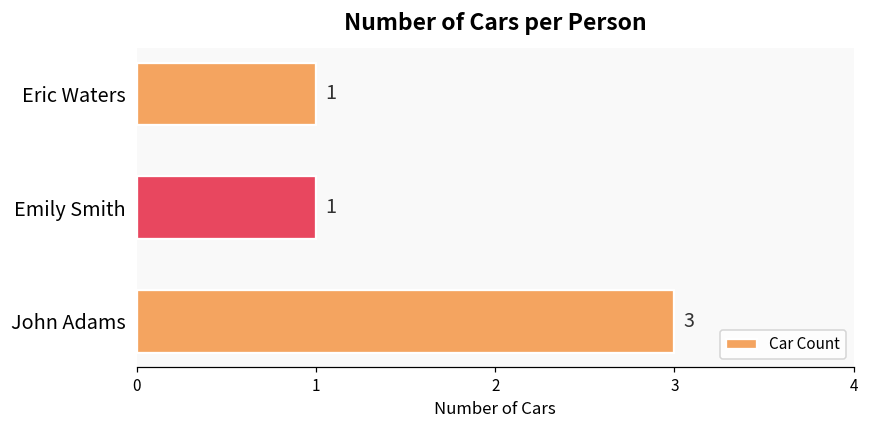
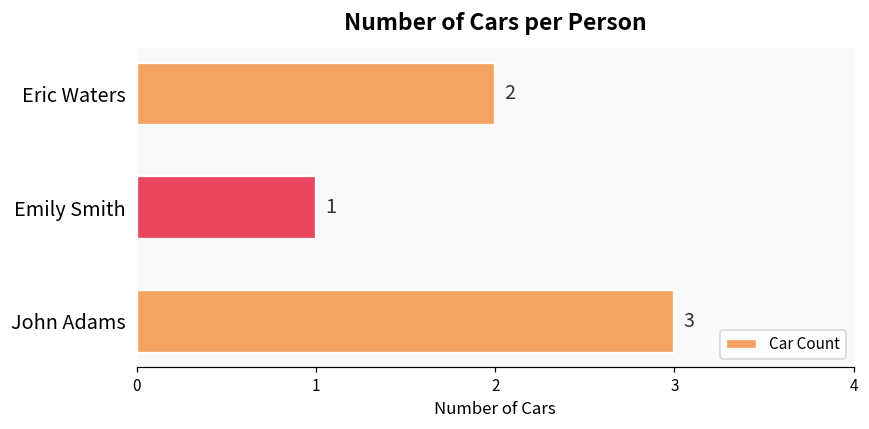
Eric Waters: 1 -> 2
